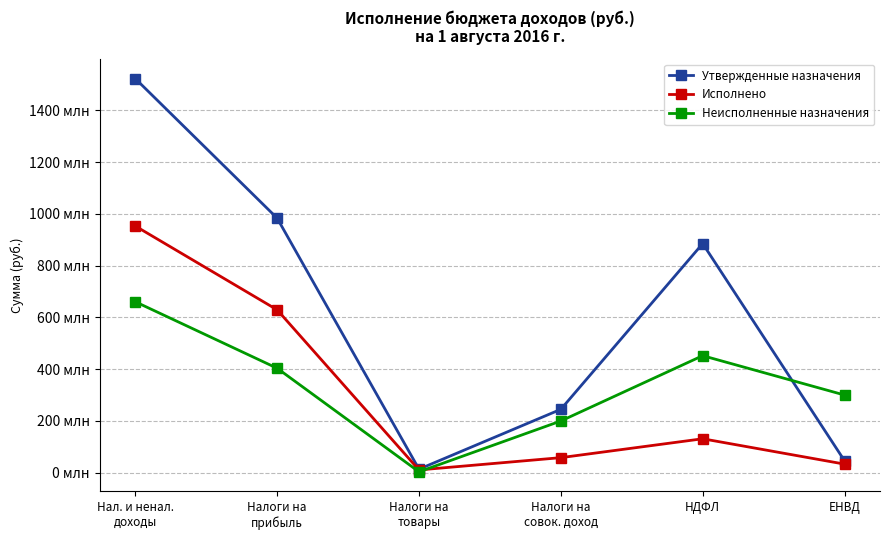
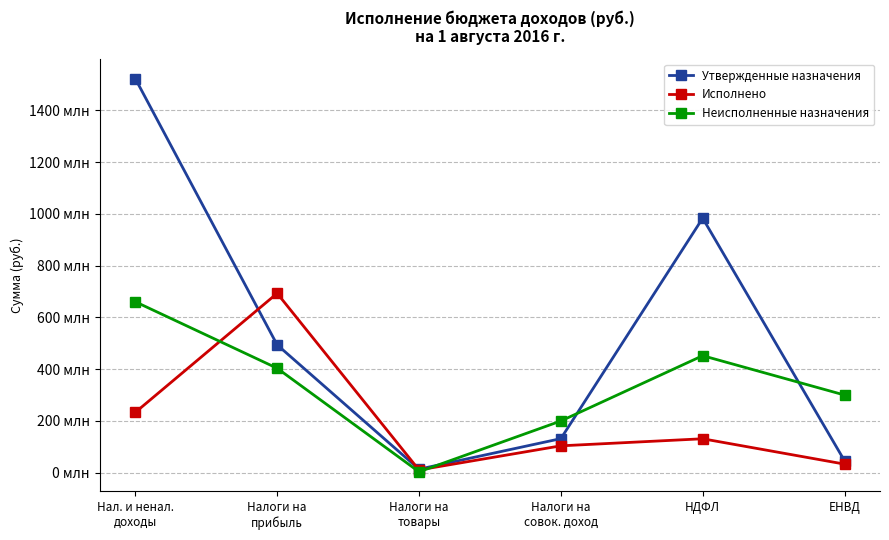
Исполнено, Нал. и ненал. доходы: 950 млн -> 230 млн
Утвержденные назначения, Налоги на прибыль: 980 млн -> 490 млн
Исполнено, Налоги на прибыль: 630 млн -> 690 млн
Утвержденные назначения, Налоги на совок. доход: 240 млн -> 130 млн
Исполнено, Налоги на совок. доход: 60 млн -> 100 млн
Утвержденные назначения, НДФЛ: 880 млн -> 980 млн
